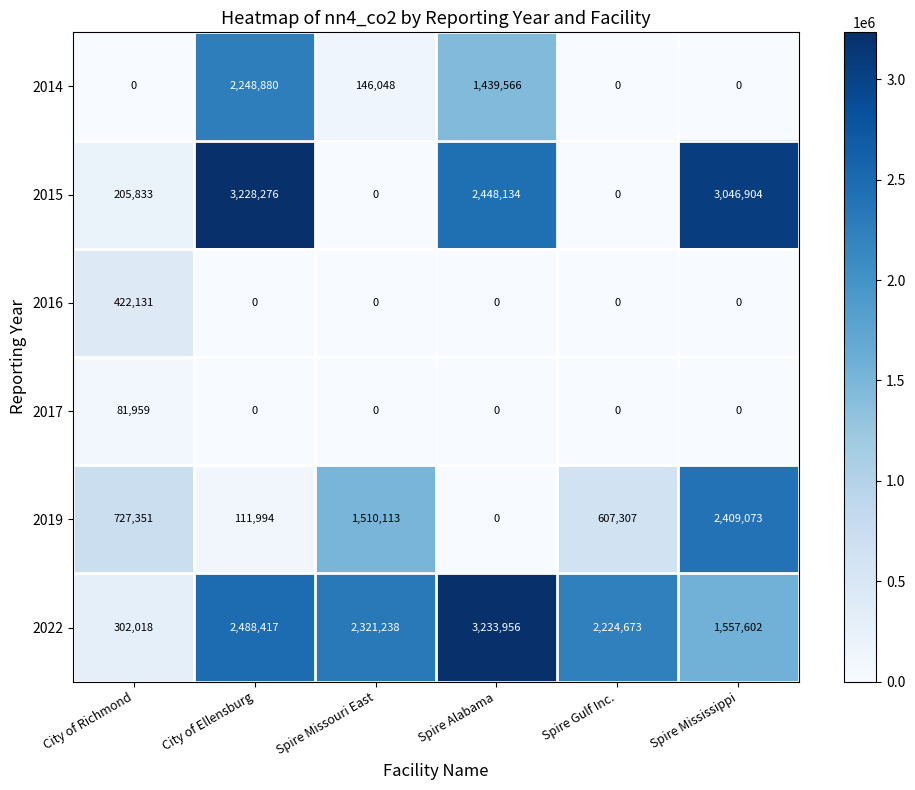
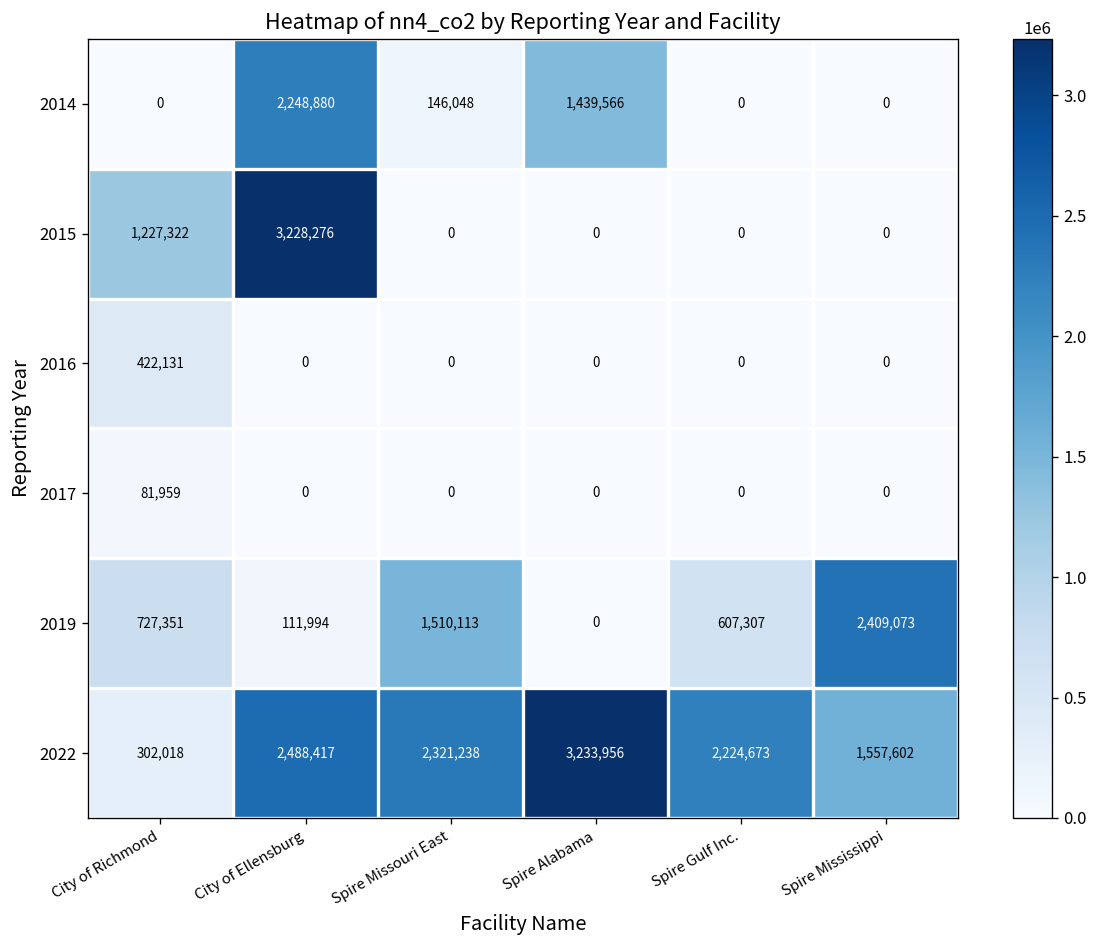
2015, City of Richmond: 205,833 -> 1,227,322
2015, Spire Alabama: 2,448,134 -> 0
2015, Spire Mississippi: 3,046,904 -> 0
